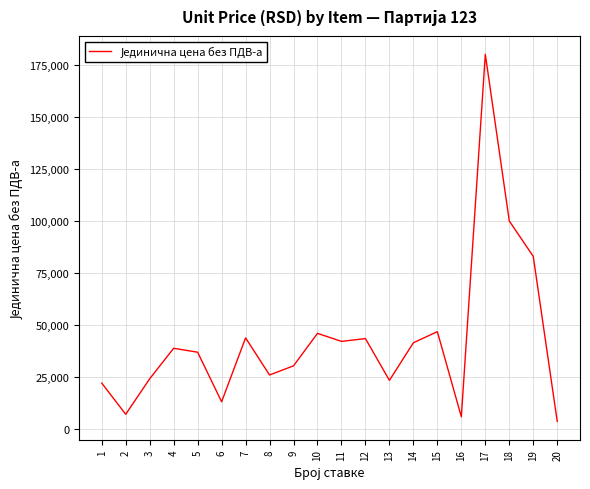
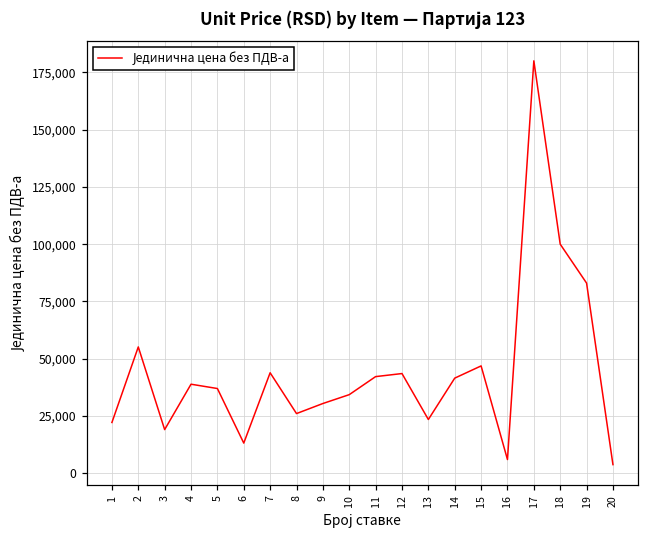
2: 7,000 -> 55,000
3: 24,000 -> 19,000
10: 46,000 -> 34,000
